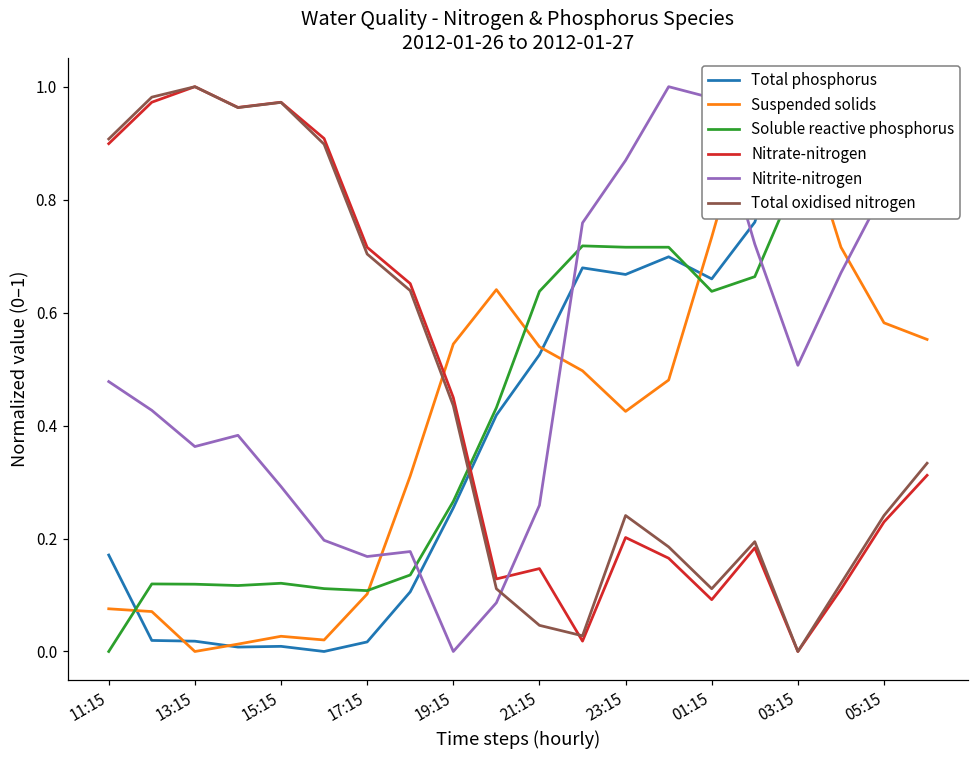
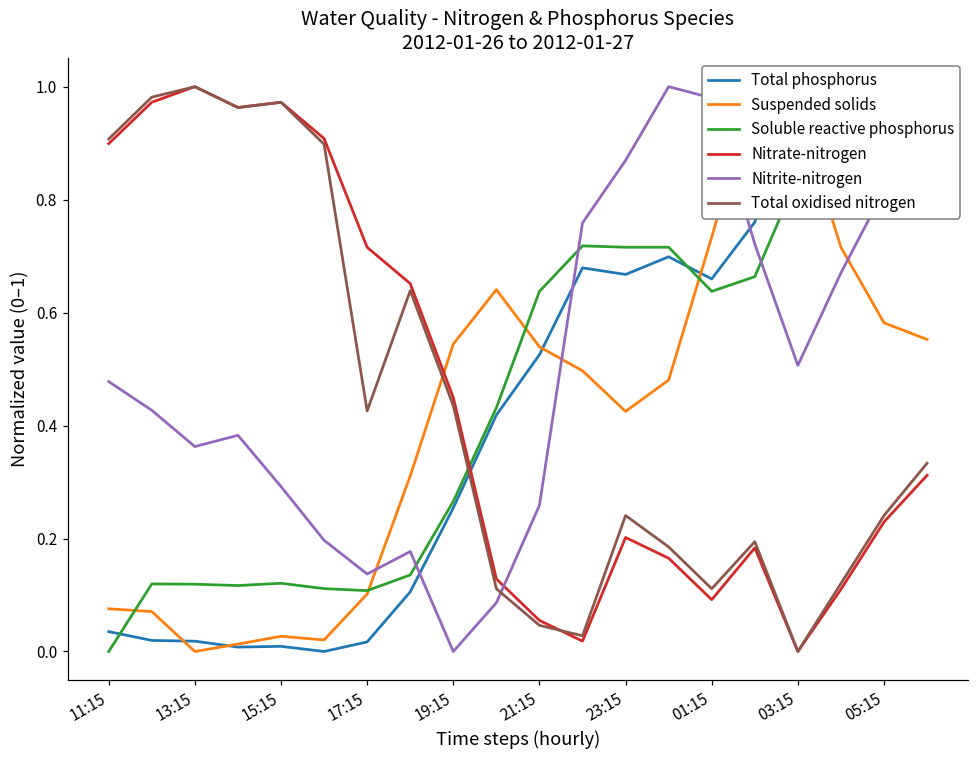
Total phosphorus, 11:15: 0.17 -> 0.04
Nitrite-nitrogen, 17:15: 0.17 -> 0.14
Total oxidised nitrogen, 17:15: 0.70 -> 0.43
Nitrate-nitrogen, 21:15: 0.15 -> 0.06
